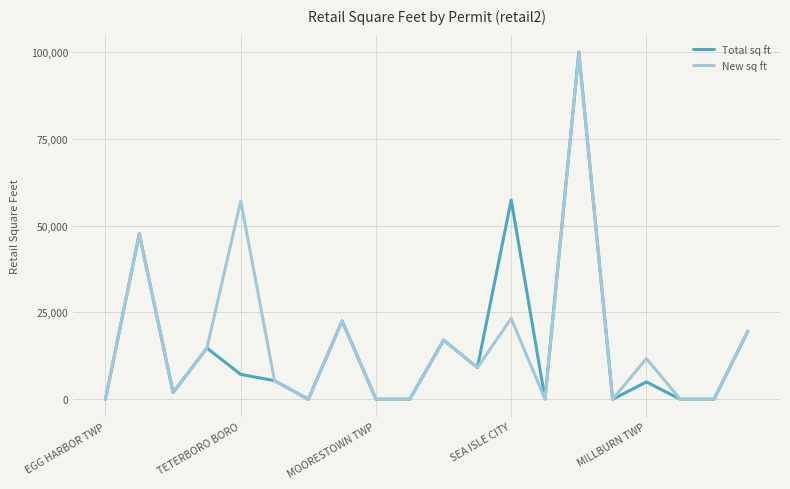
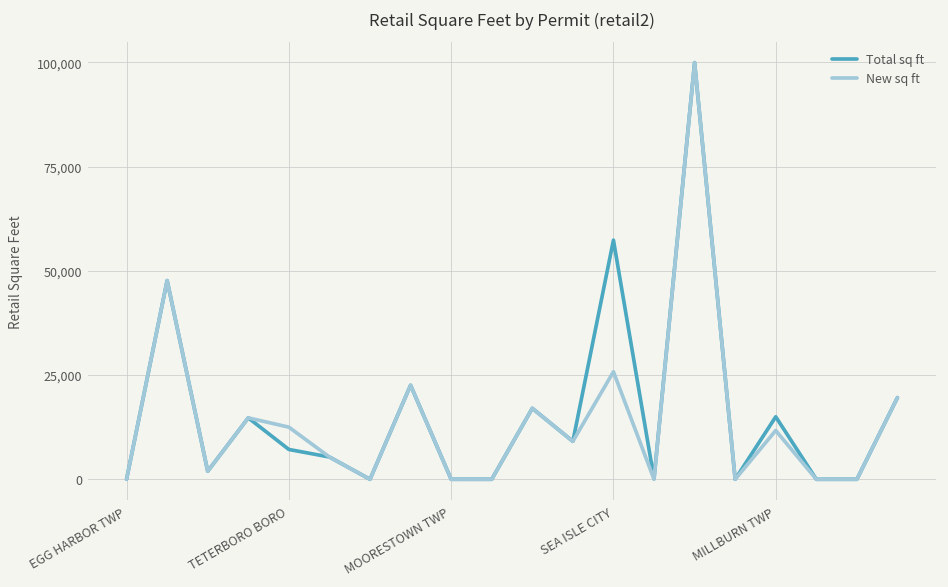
New sq ft, TETERBORO BORO: 57,000 -> 13,000
New sq ft, SEA ISLE CITY: 23,000 -> 26,000
Total sq ft, MILLBURN TWP: 5,000 -> 15,000
